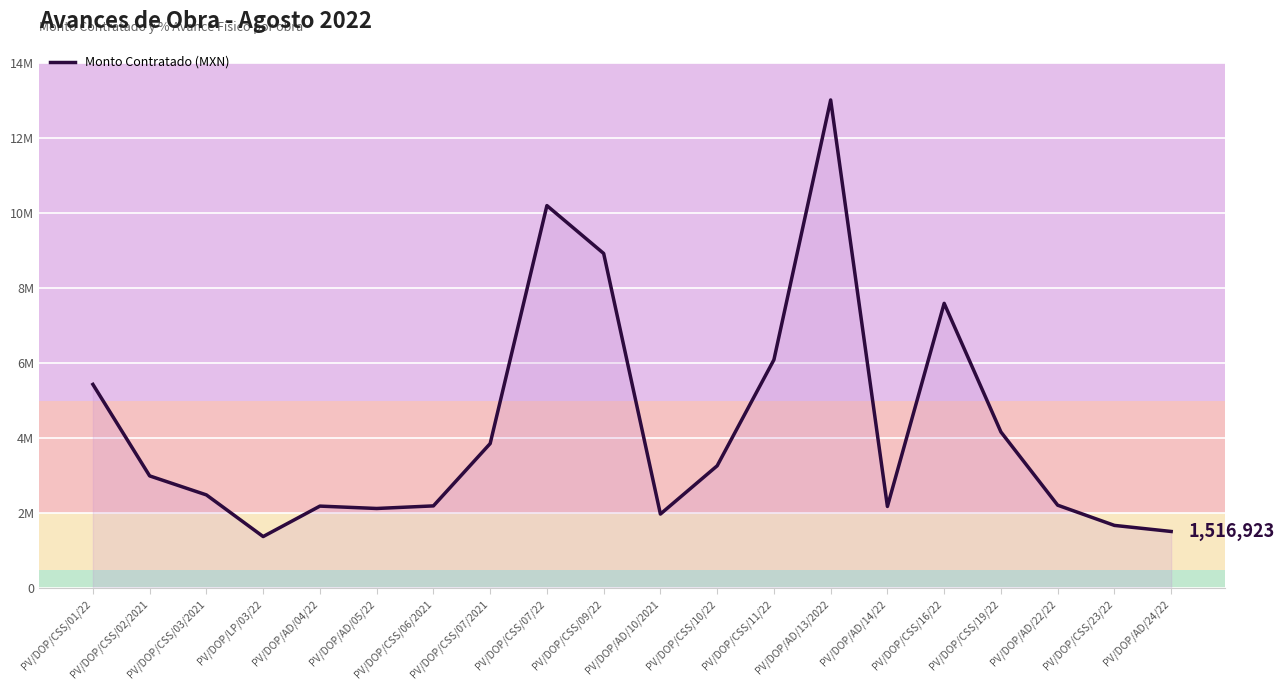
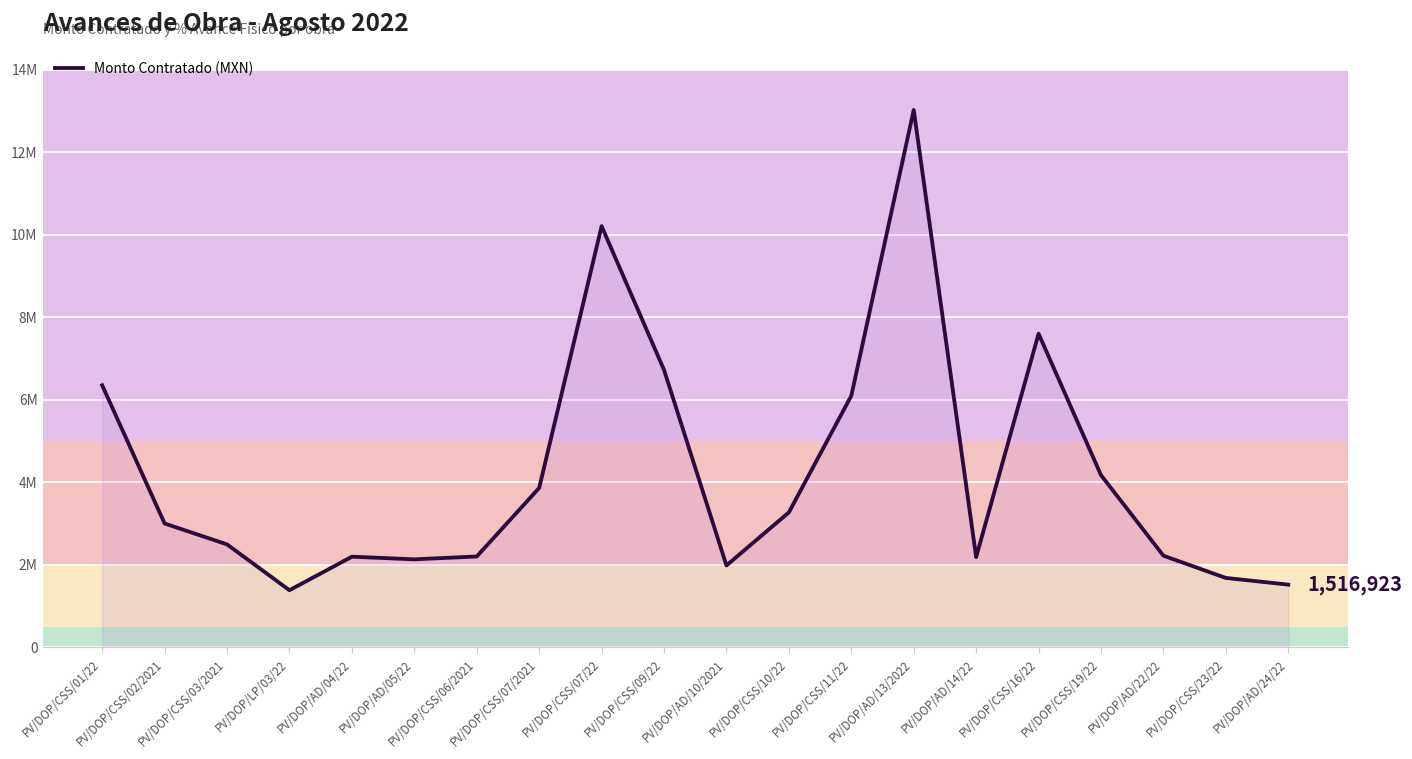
PV/DOP/CSS/01/22: 5400000 -> 6300000
PV/DOP/CSS/09/22: 8900000 -> 6700000
